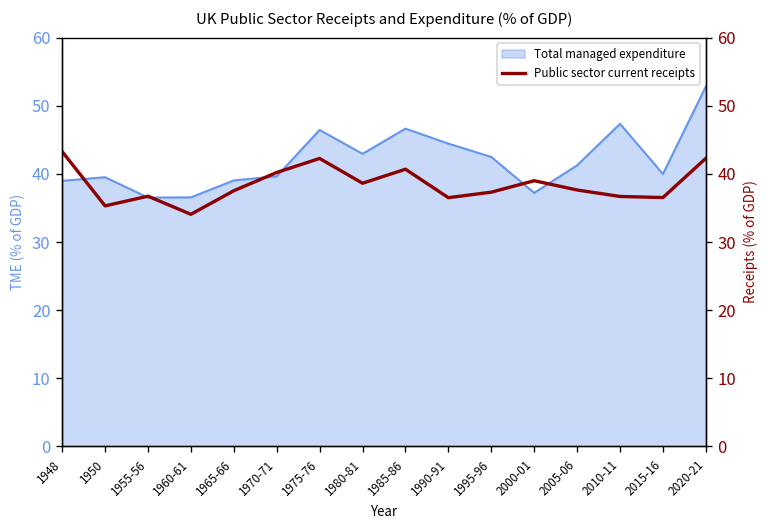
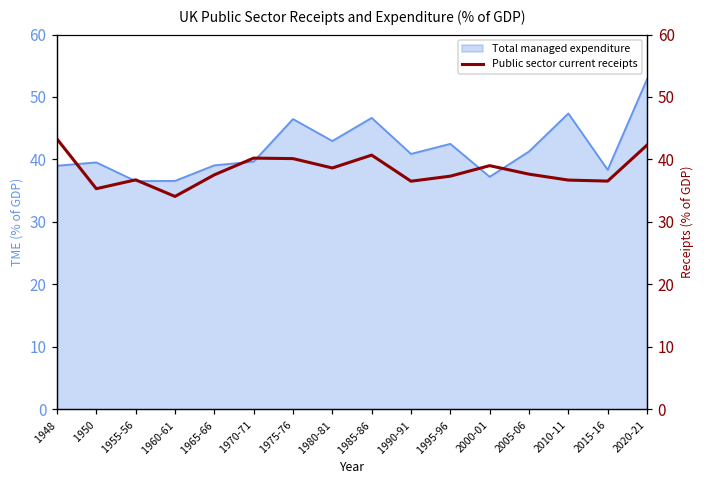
Total managed expenditure, 1990-91: 44 -> 41
Total managed expenditure, 2015-16: 40 -> 38
Public sector current receipts, 1975-76: 42 -> 40
